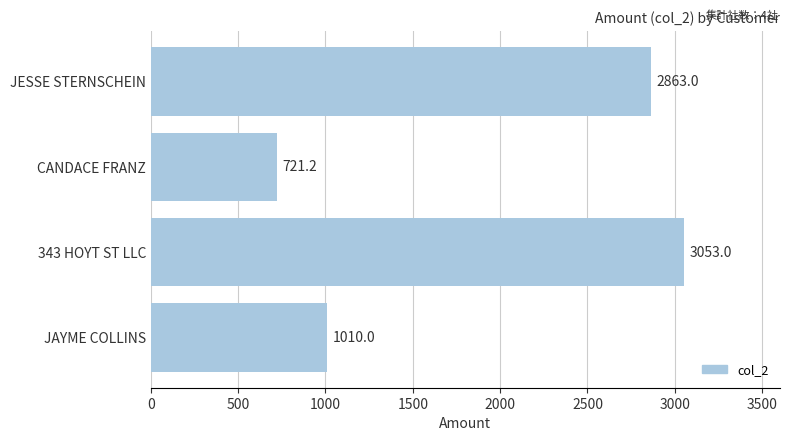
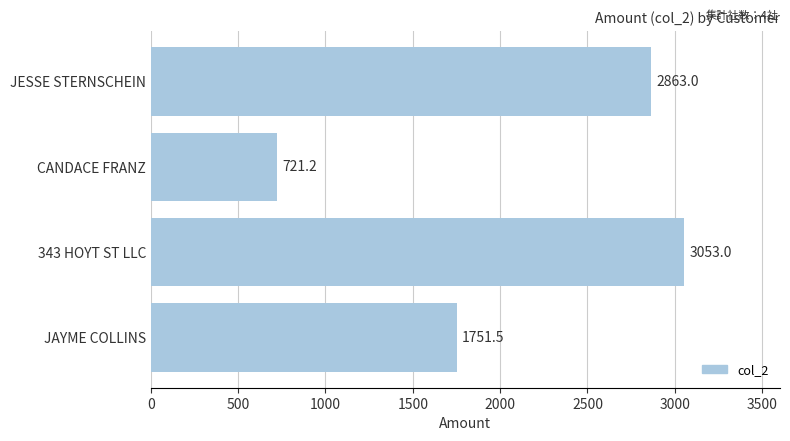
JAYME COLLINS: 1010.0 -> 1751.5
